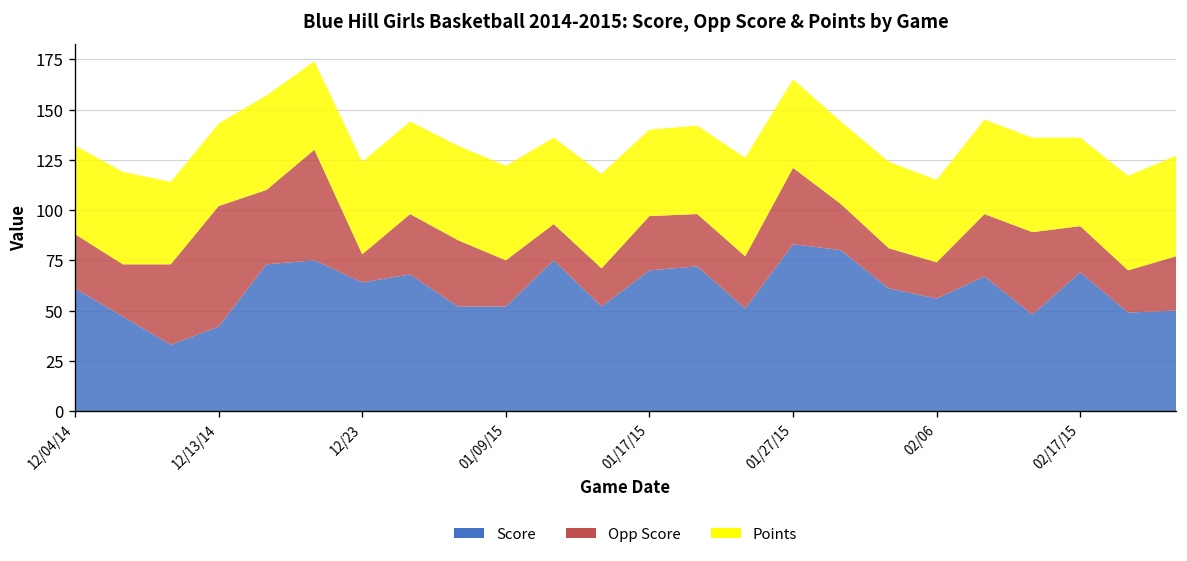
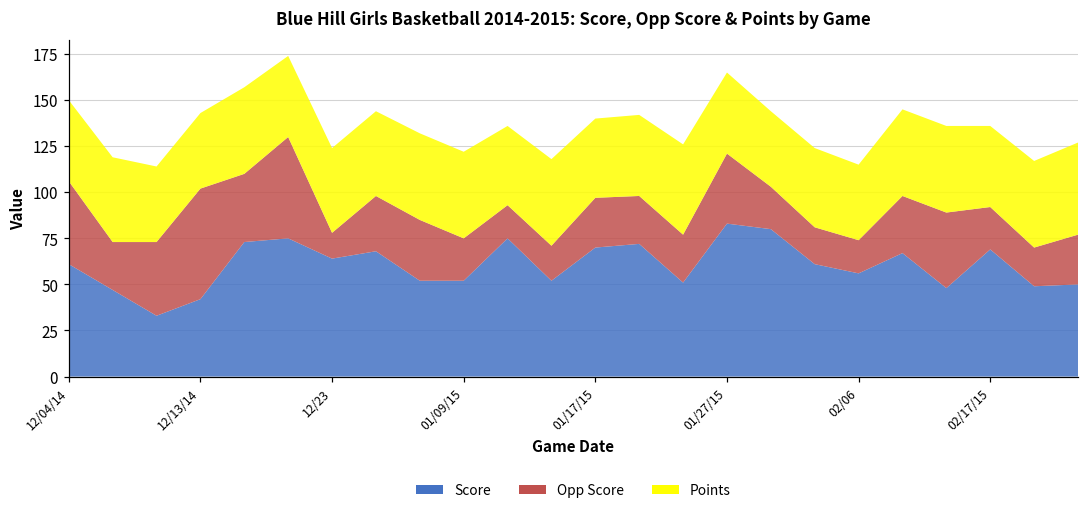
Opp Score, 12/04/14: 27 -> 45
